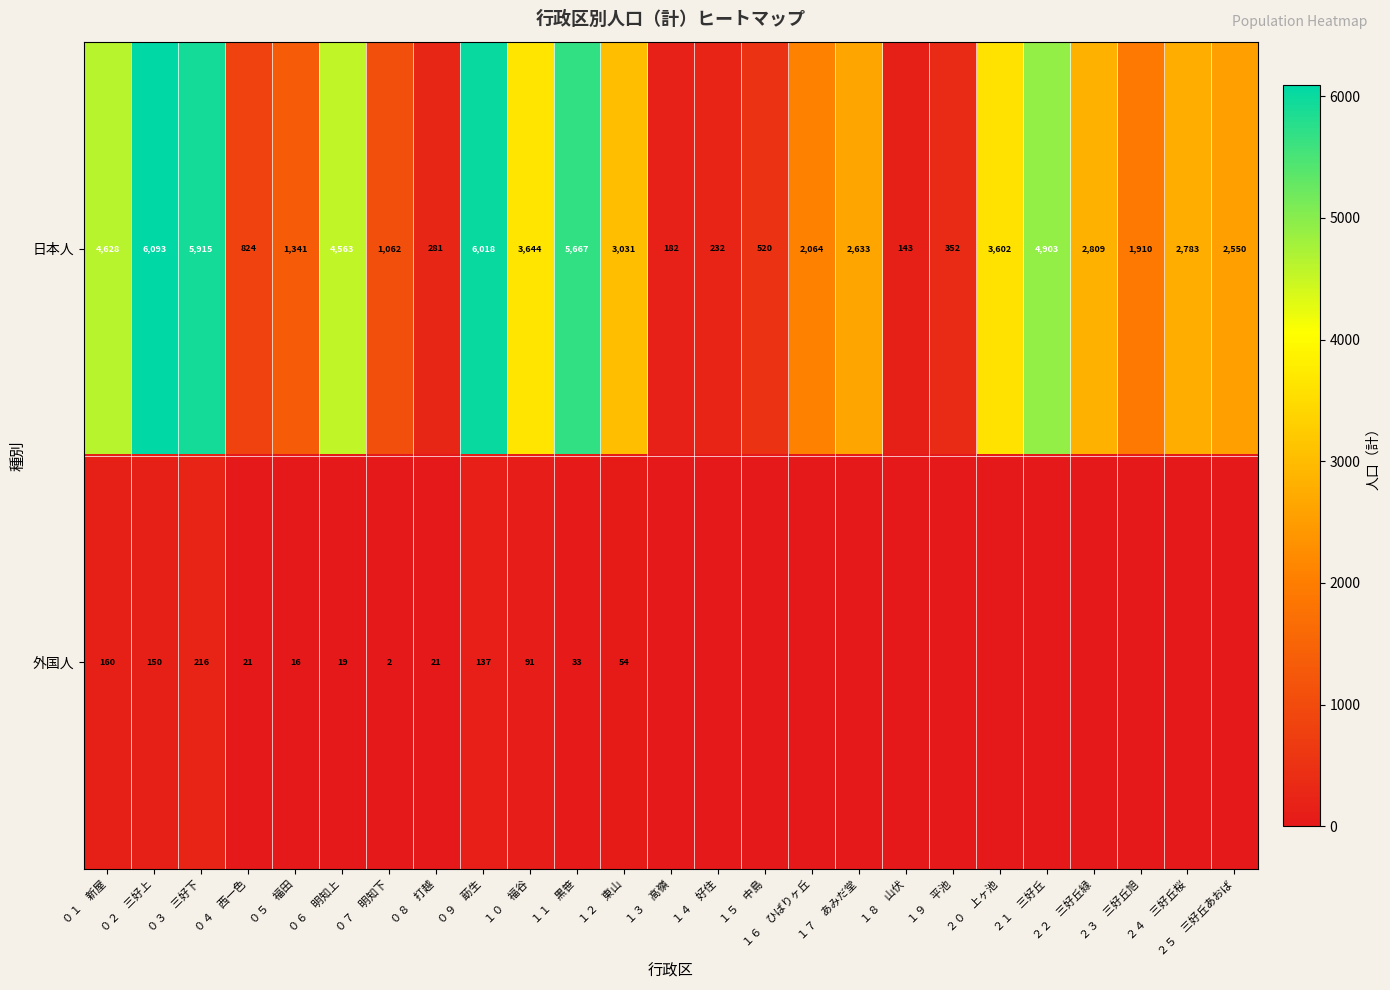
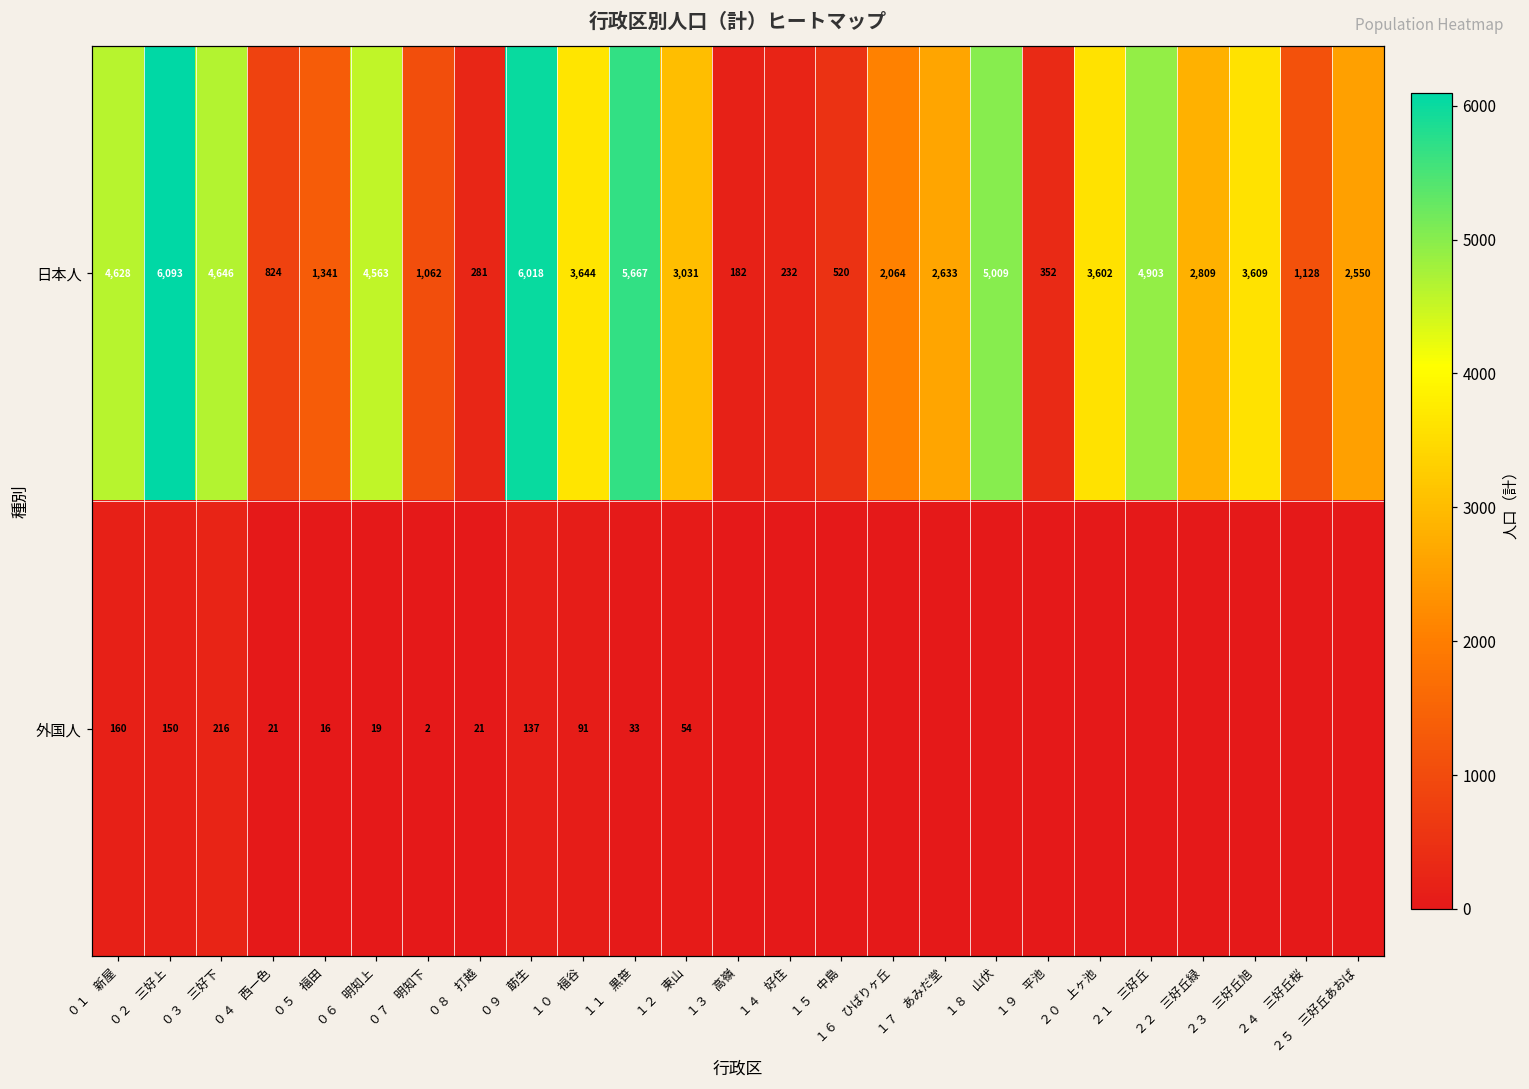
日本人, ０３ 三好下: 5,915 -> 4,646
日本人, １８ 山伏: 143 -> 5,009
日本人, ２３ 三好丘旭: 1,910 -> 3,609
日本人, ２４ 三好丘桜: 2,783 -> 1,128
